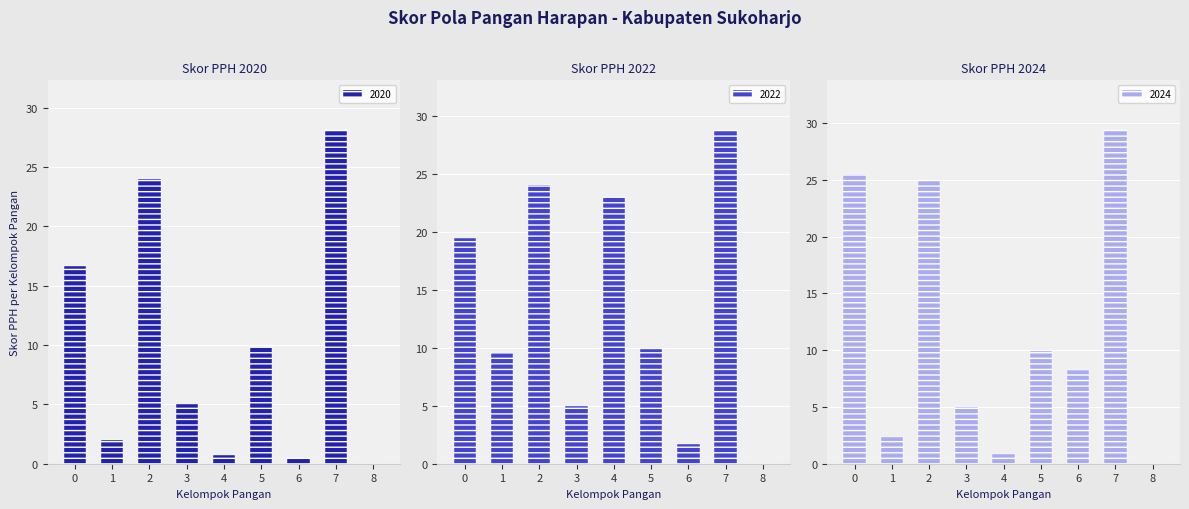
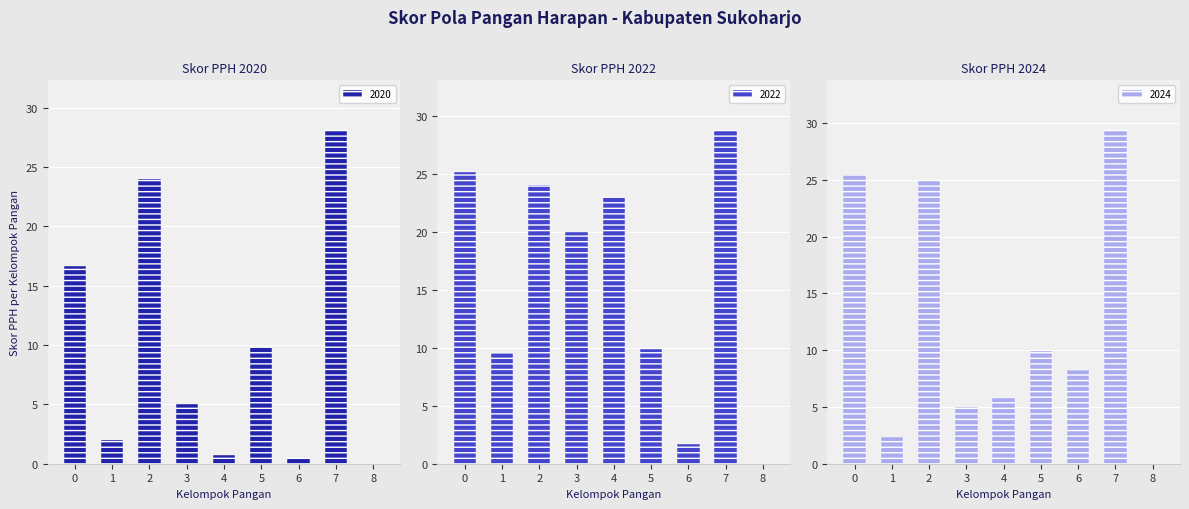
Skor PPH 2022, 0: 19.5 -> 25.1
Skor PPH 2022, 3: 5 -> 20
Skor PPH 2024, 4: 0.9 -> 5.8
